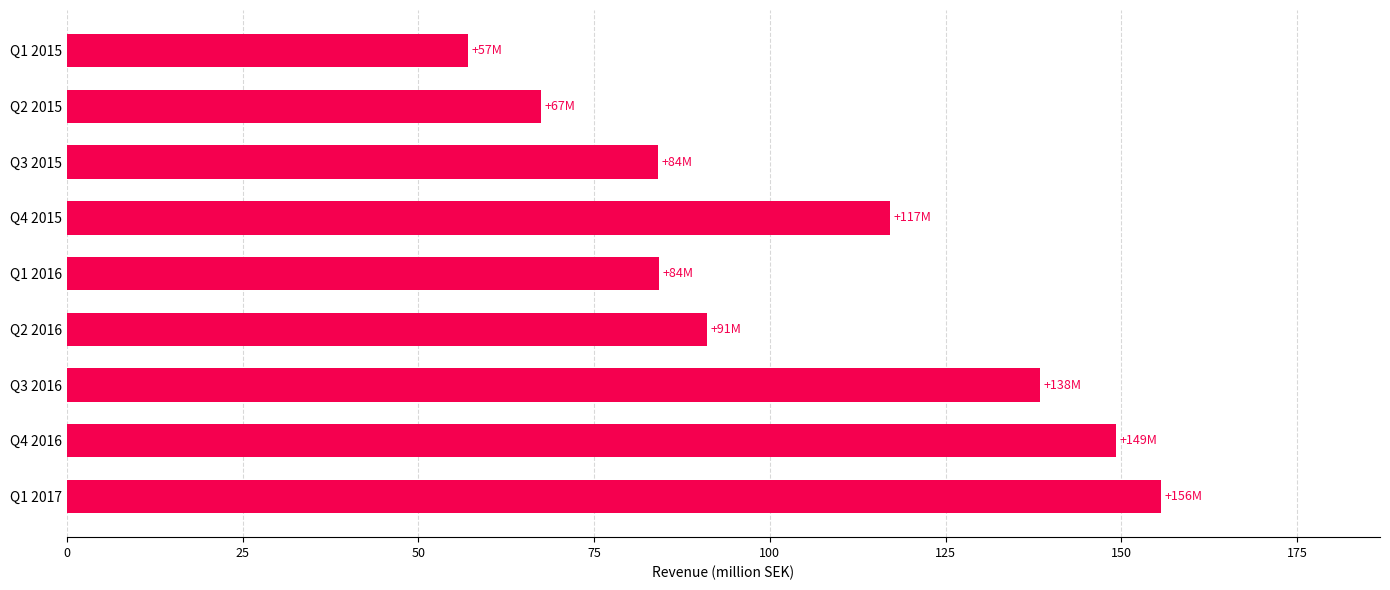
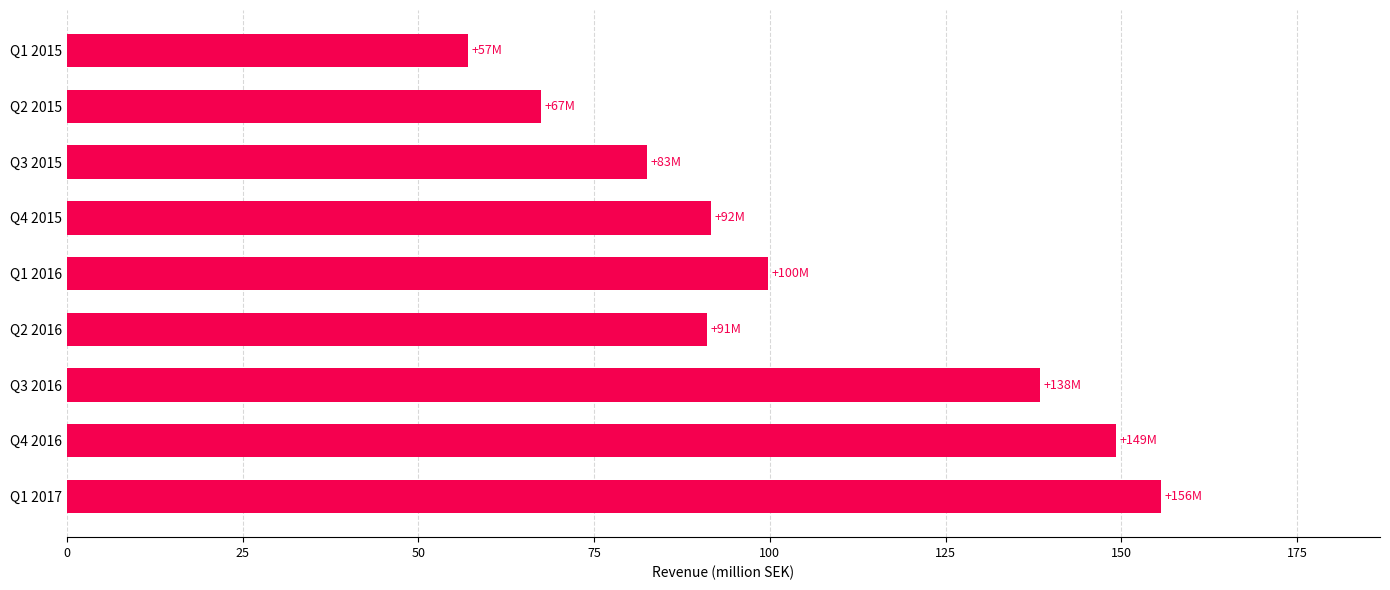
Q3 2015: +84M -> +83M
Q4 2015: +117M -> +92M
Q1 2016: +84M -> +100M
